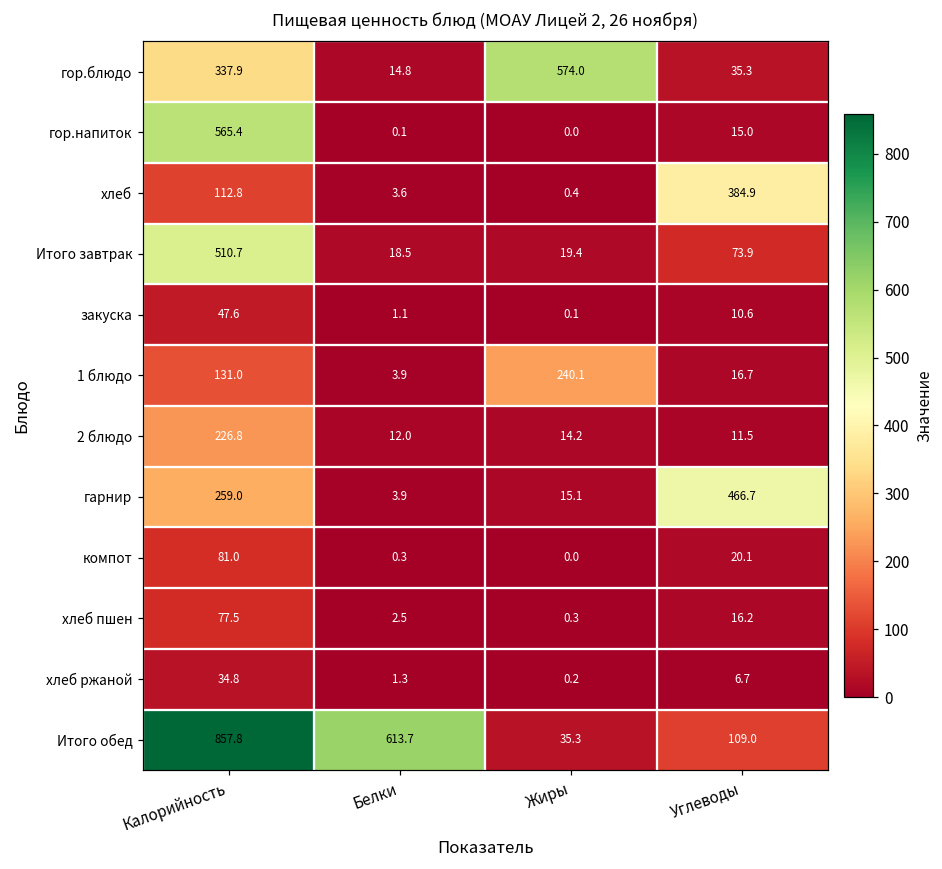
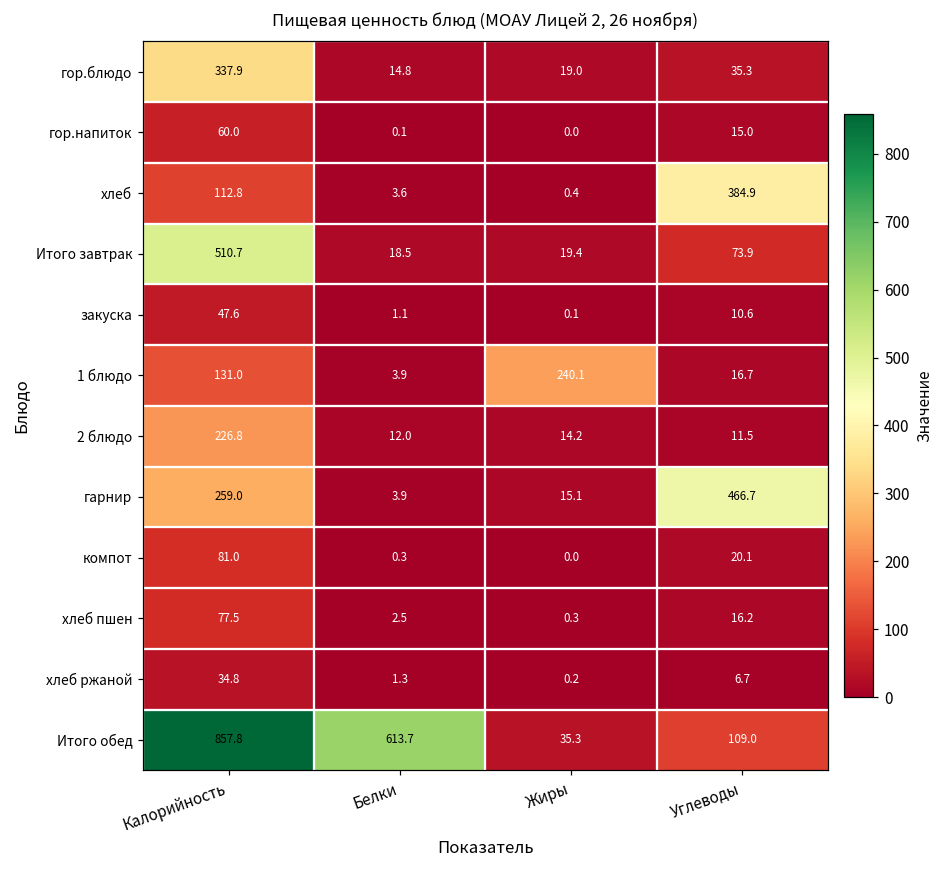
гор.блюдо, Жиры: 574.0 -> 19.0
гор.напиток, Калорийность: 565.4 -> 60.0
